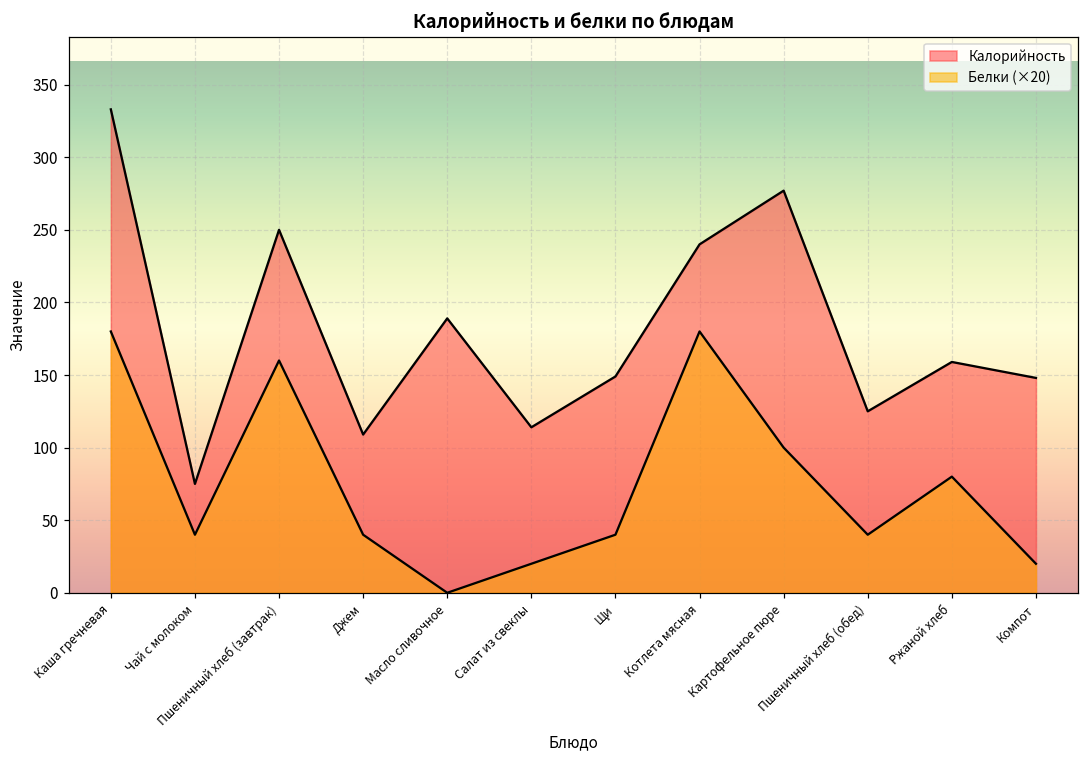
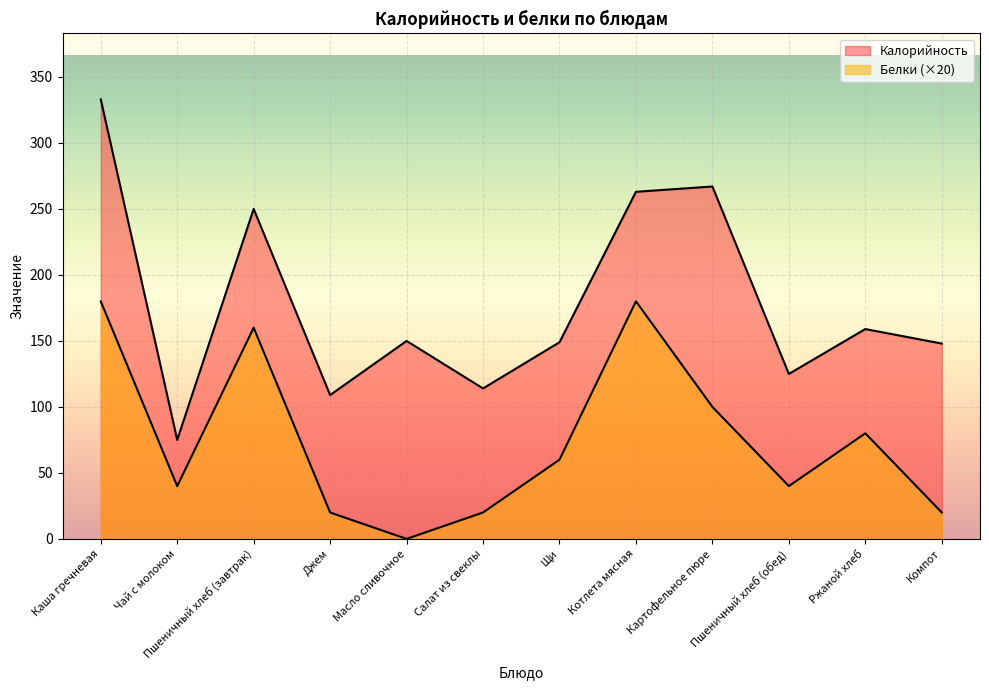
Белки (×20), Джем: 40 -> 20
Калорийность, Масло сливочное: 189 -> 150
Белки (×20), Щи: 40 -> 60
Калорийность, Котлета мясная: 240 -> 263
Калорийность, Картофельное пюре: 277 -> 267
